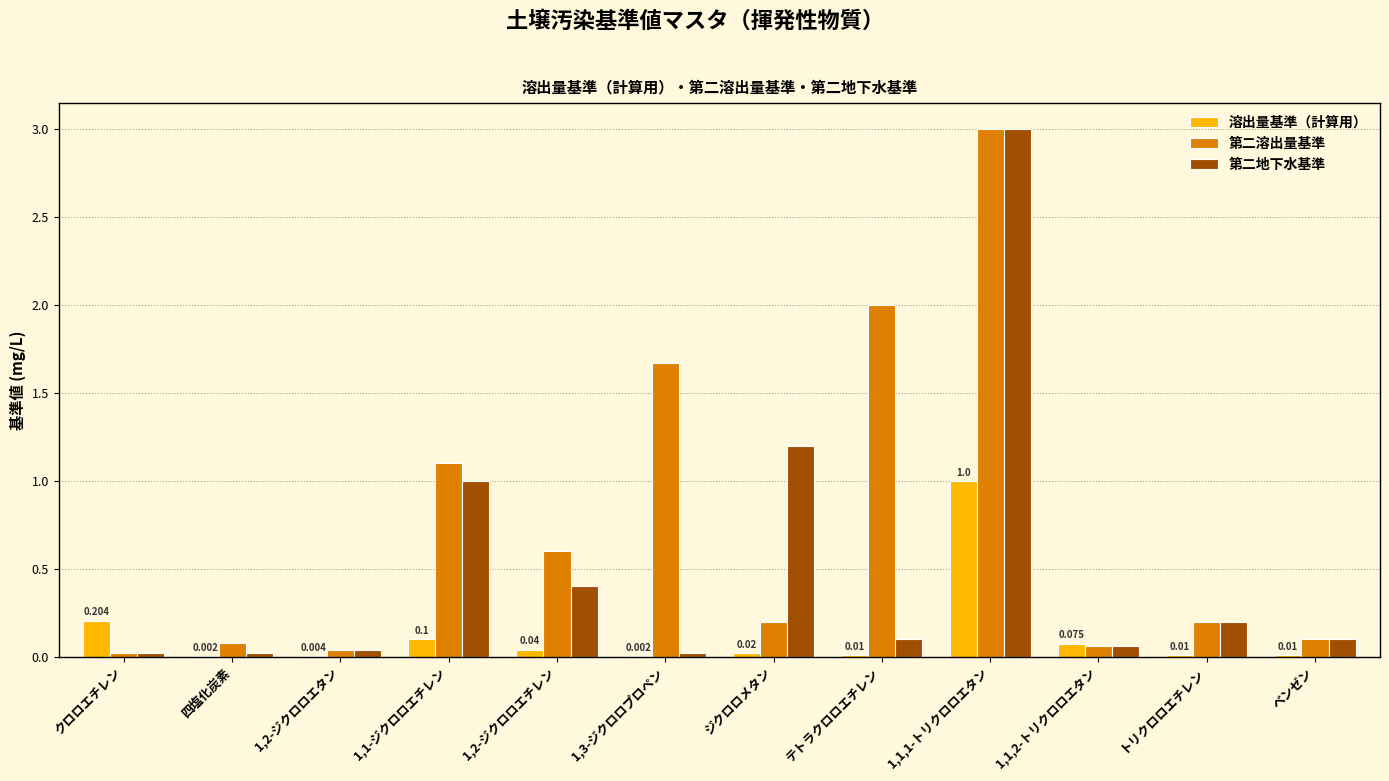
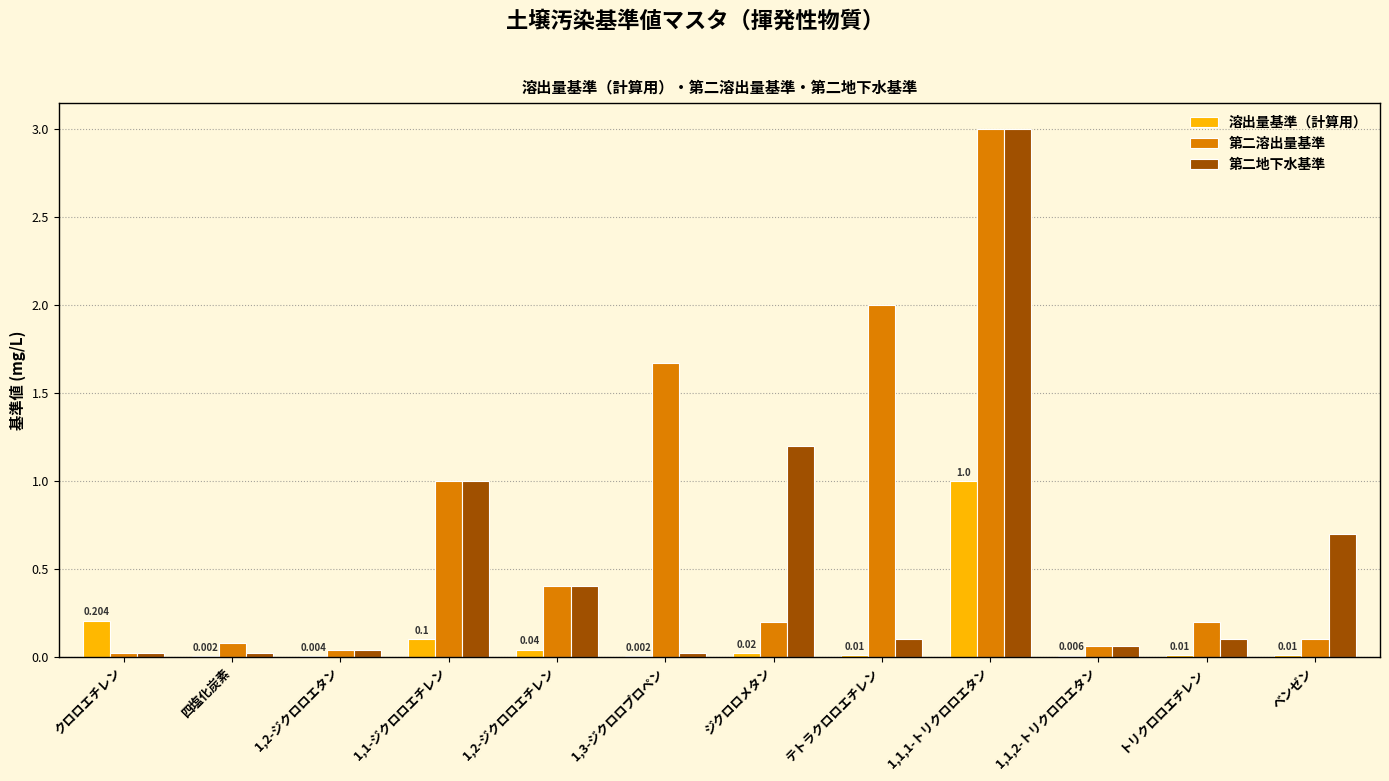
第二溶出量基準, 1,1-ジクロロエチレン: 1.1 -> 1.0
第二溶出量基準, 1,2-ジクロロエチレン: 0.6 -> 0.4
溶出量基準（計算用）, 1,1,2-トリクロロエタン: 0.075 -> 0.006
第二地下水基準, トリクロロエチレン: 0.2 -> 0.1
第二地下水基準, ベンゼン: 0.1 -> 0.7
